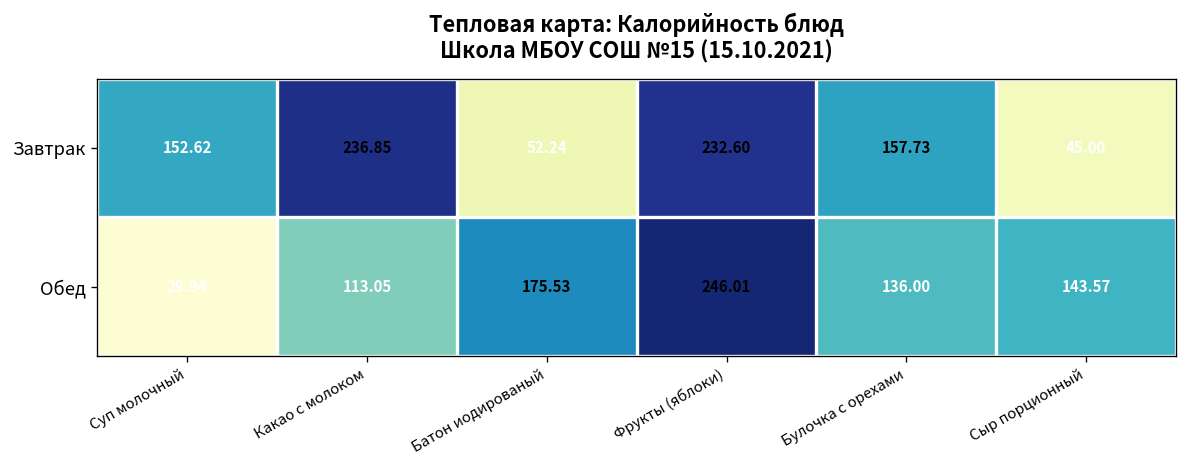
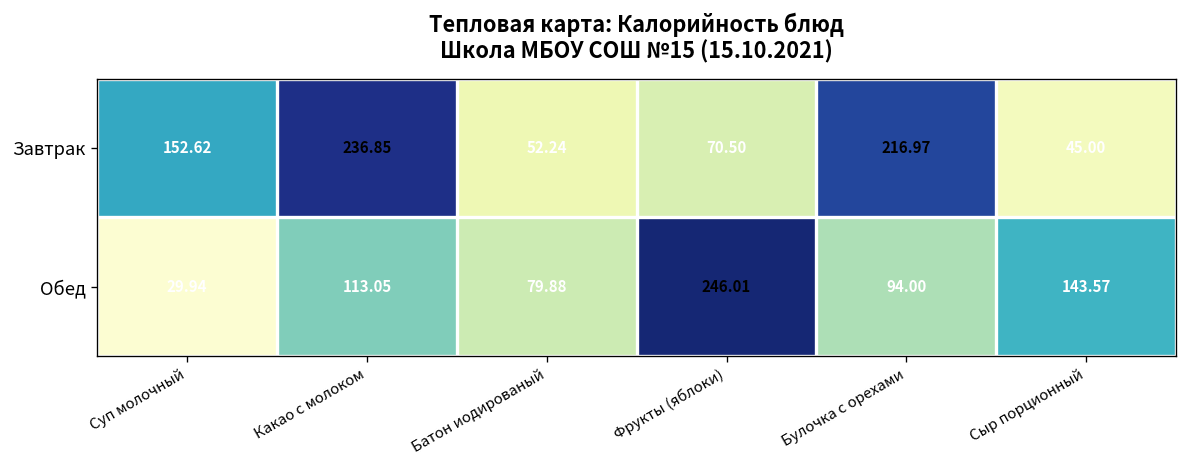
Завтрак, Фрукты (яблоки): 232.60 -> 70.50
Завтрак, Булочка с орехами: 157.73 -> 216.97
Обед, Батон иодированый: 175.53 -> 79.88
Обед, Булочка с орехами: 136.00 -> 94.00
